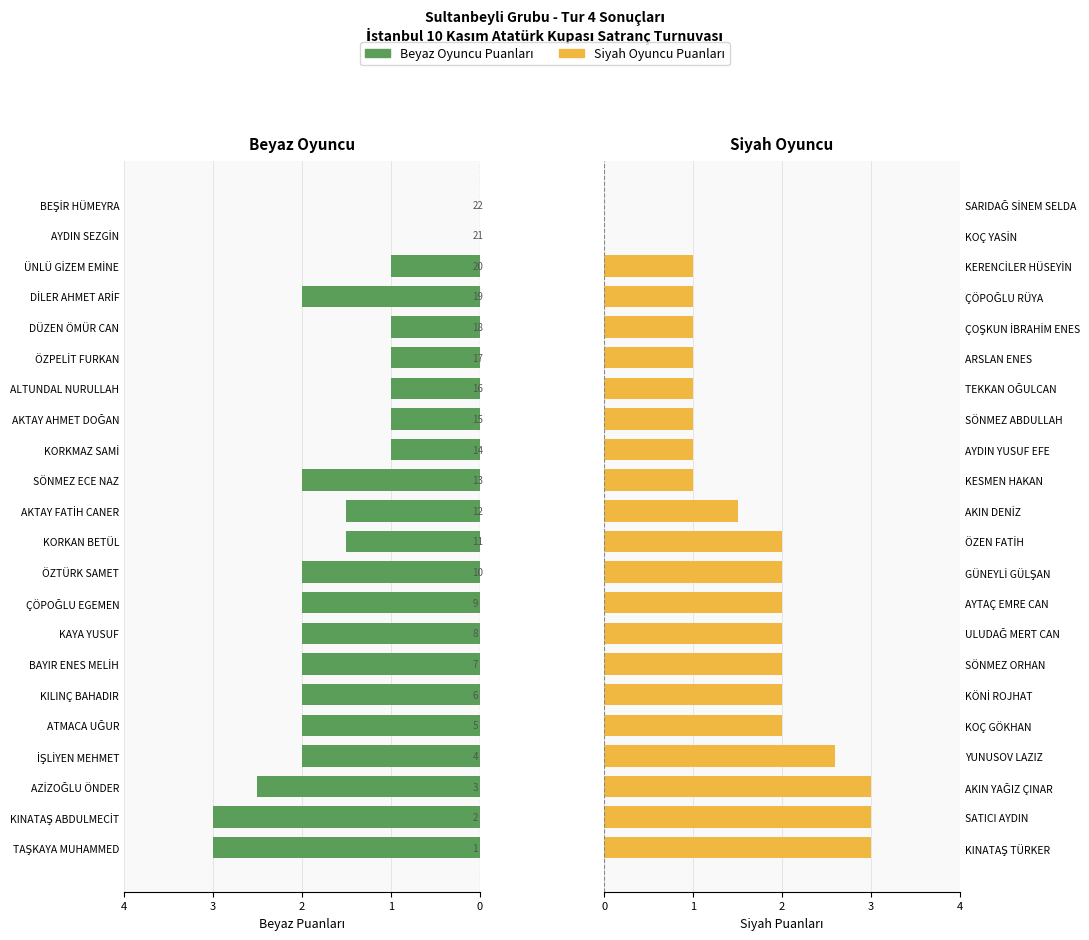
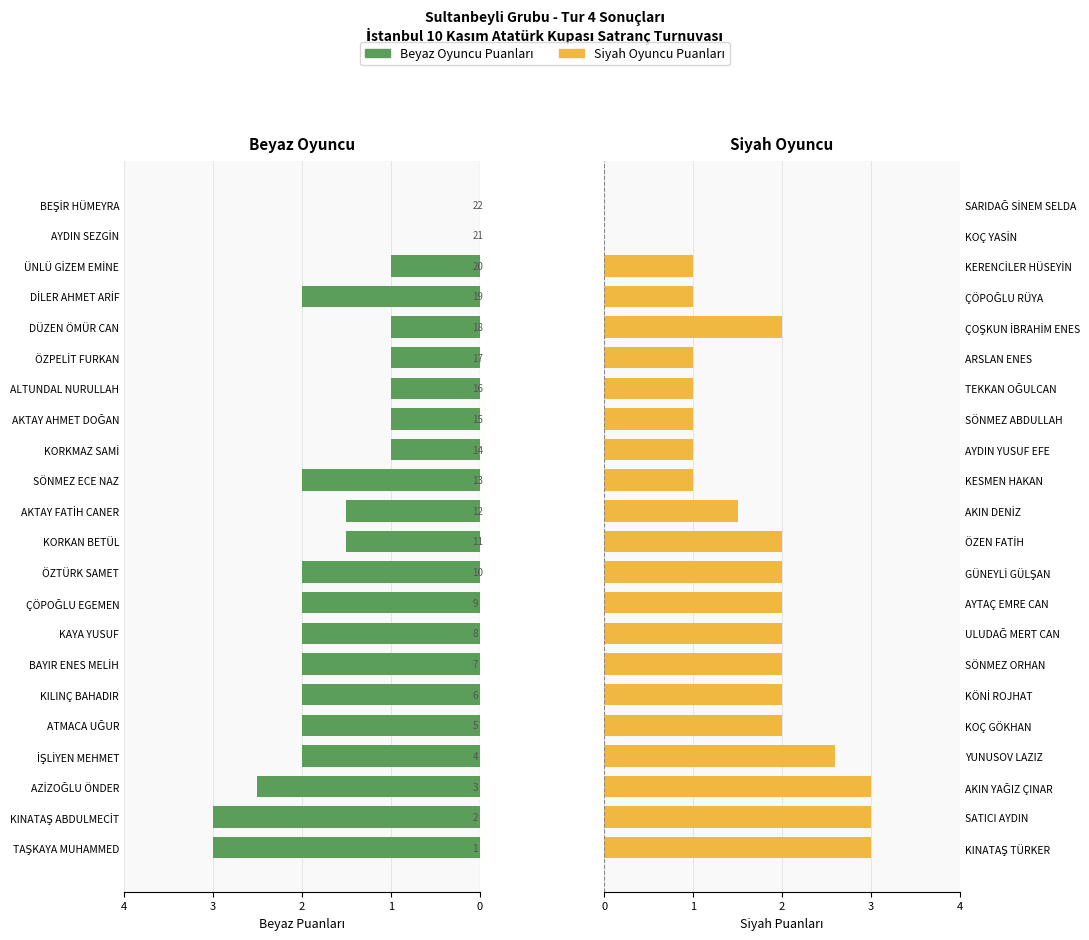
Siyah Oyuncu, ÇOŞKUN İBRAHİM ENES: 1 -> 2
